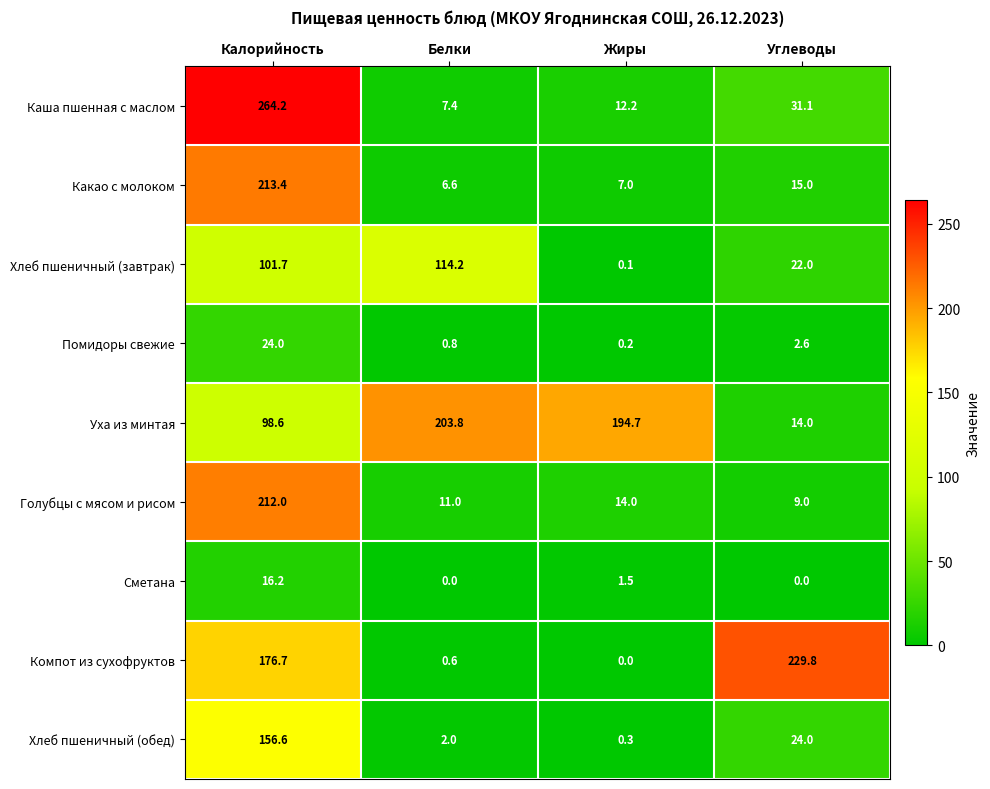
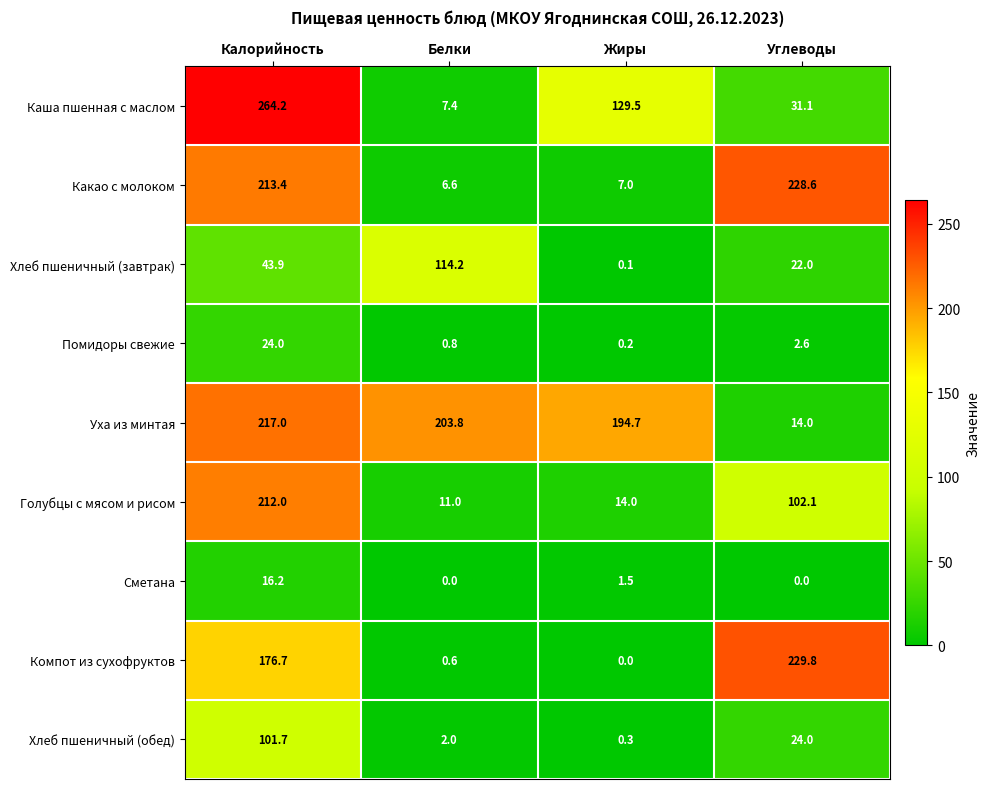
Каша пшенная с маслом, Жиры: 12.2 -> 129.5
Какао с молоком, Углеводы: 15.0 -> 228.6
Хлеб пшеничный (завтрак), Калорийность: 101.7 -> 43.9
Уха из минтая, Калорийность: 98.6 -> 217.0
Голубцы с мясом и рисом, Углеводы: 9.0 -> 102.1
Хлеб пшеничный (обед), Калорийность: 156.6 -> 101.7
